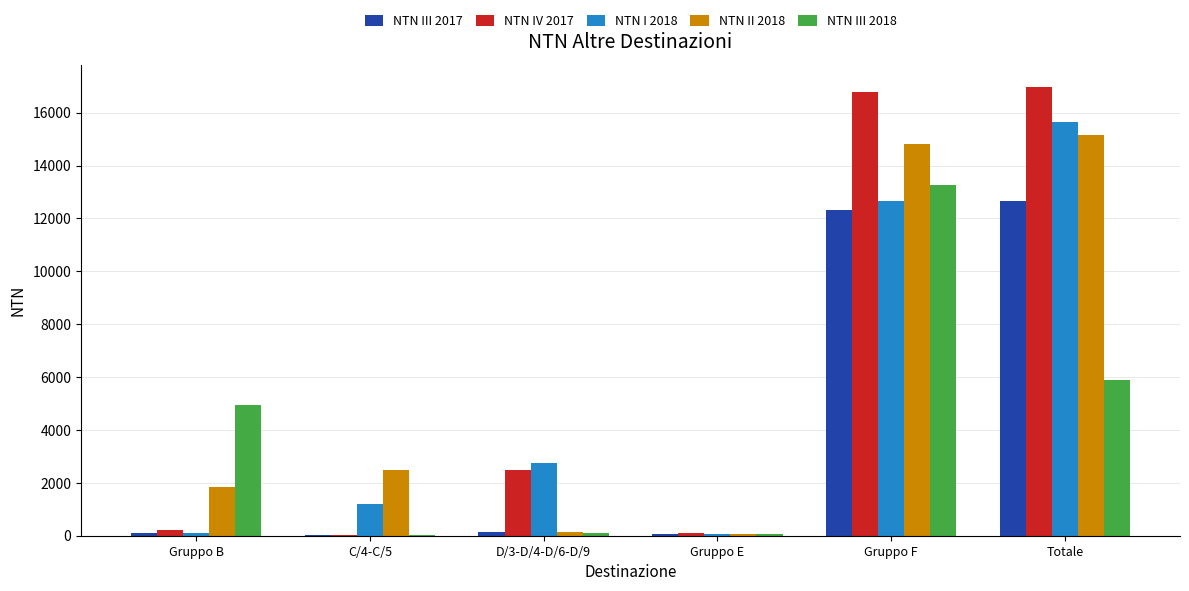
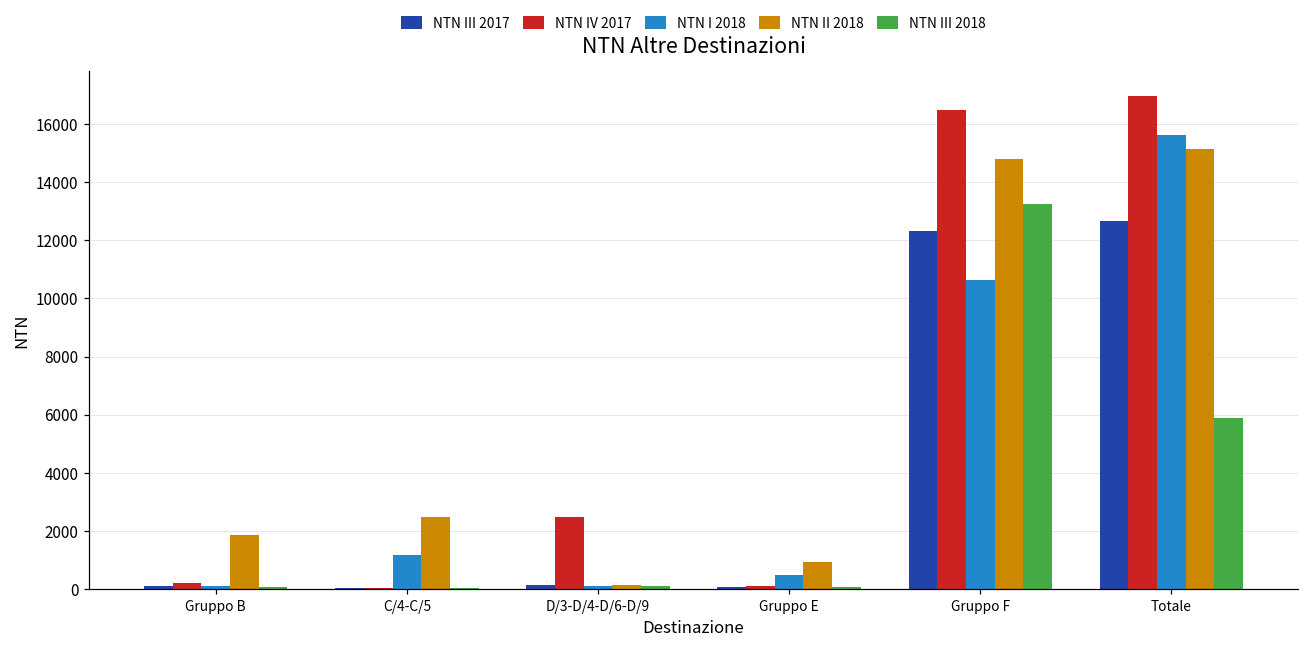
NTN III 2018, Gruppo B: 5000 -> 100
NTN I 2018, D/3-D/4-D/6-D/9: 2700 -> 100
NTN I 2018, Gruppo E: 100 -> 500
NTN II 2018, Gruppo E: 100 -> 900
NTN IV 2017, Gruppo F: 16800 -> 16500
NTN I 2018, Gruppo F: 12600 -> 10600
